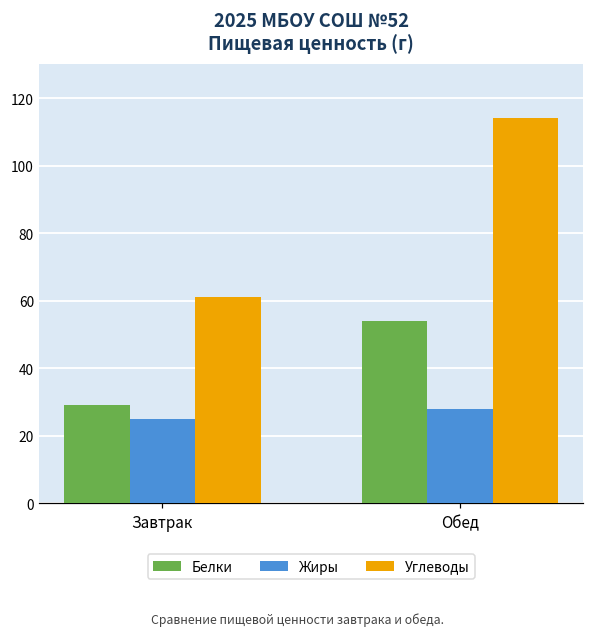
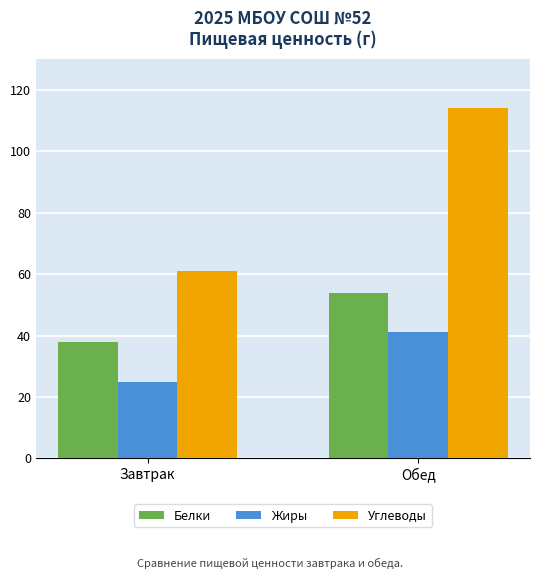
Белки, Завтрак: 29 -> 38
Жиры, Обед: 28 -> 41
